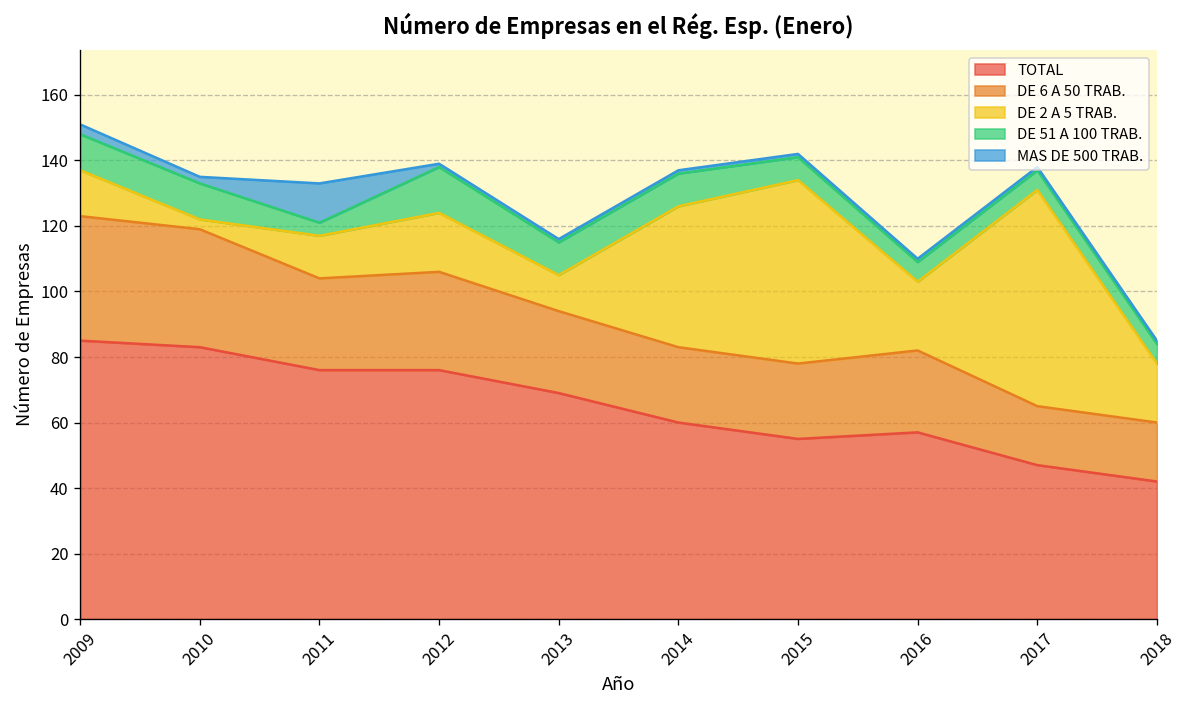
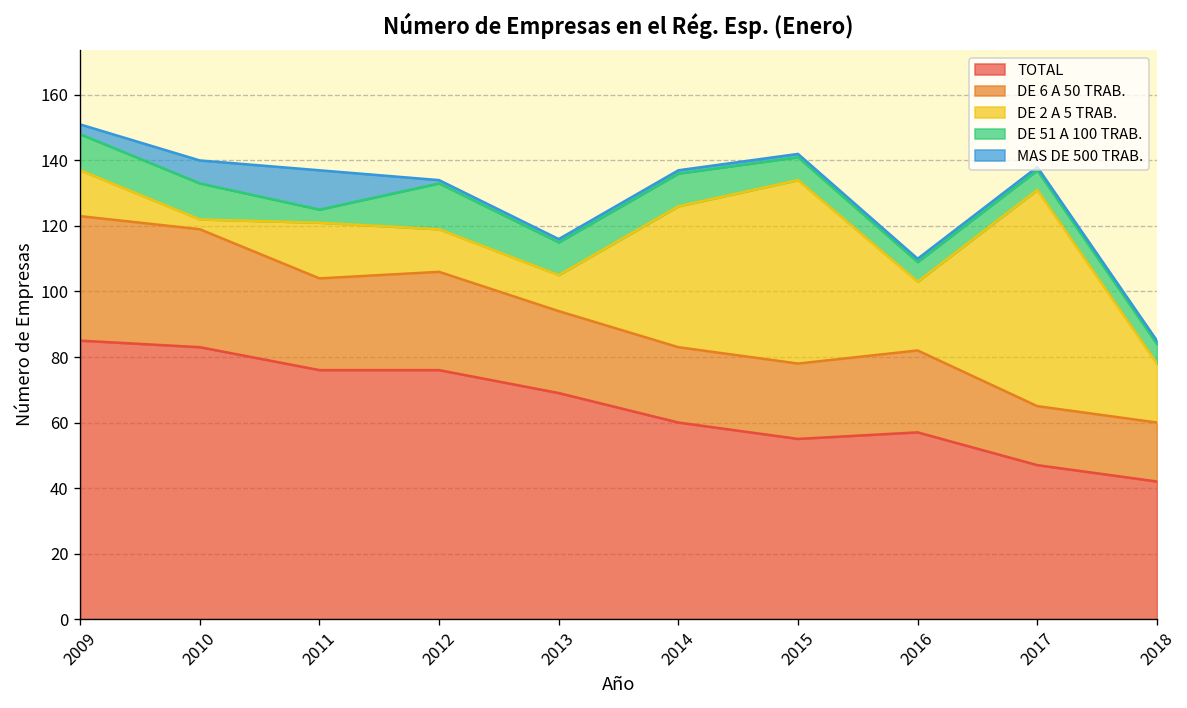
MAS DE 500 TRAB., 2010: 2 -> 7
DE 2 A 5 TRAB., 2011: 13 -> 17
DE 2 A 5 TRAB., 2012: 18 -> 13
